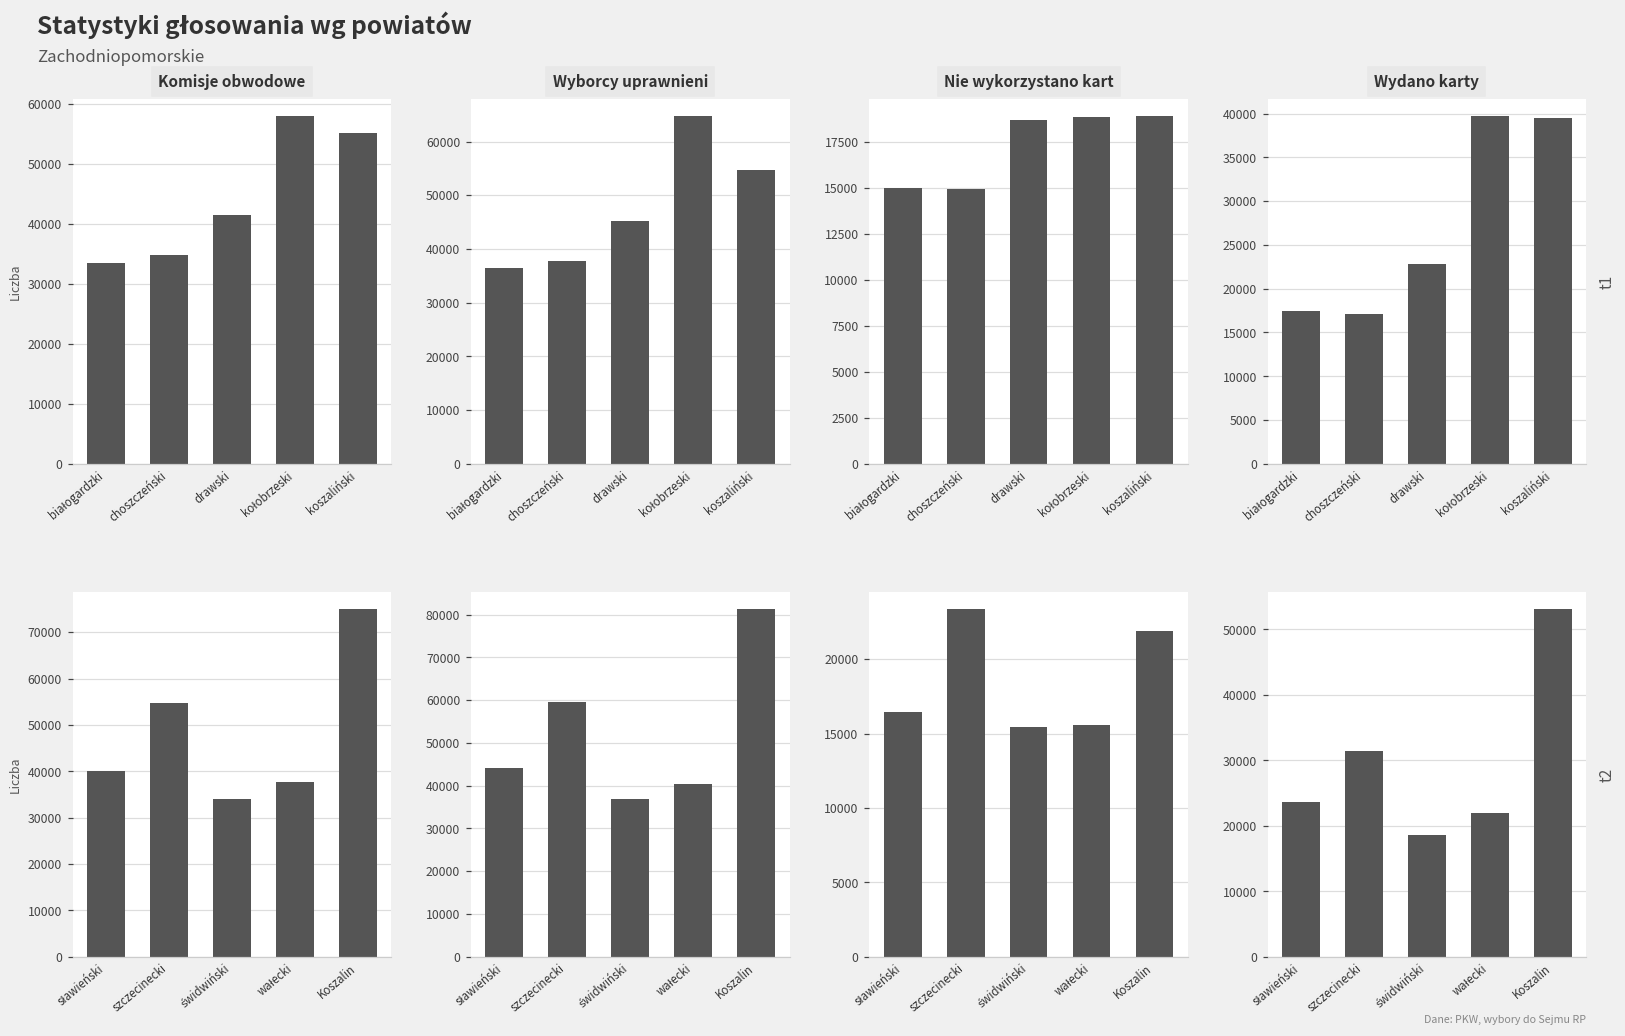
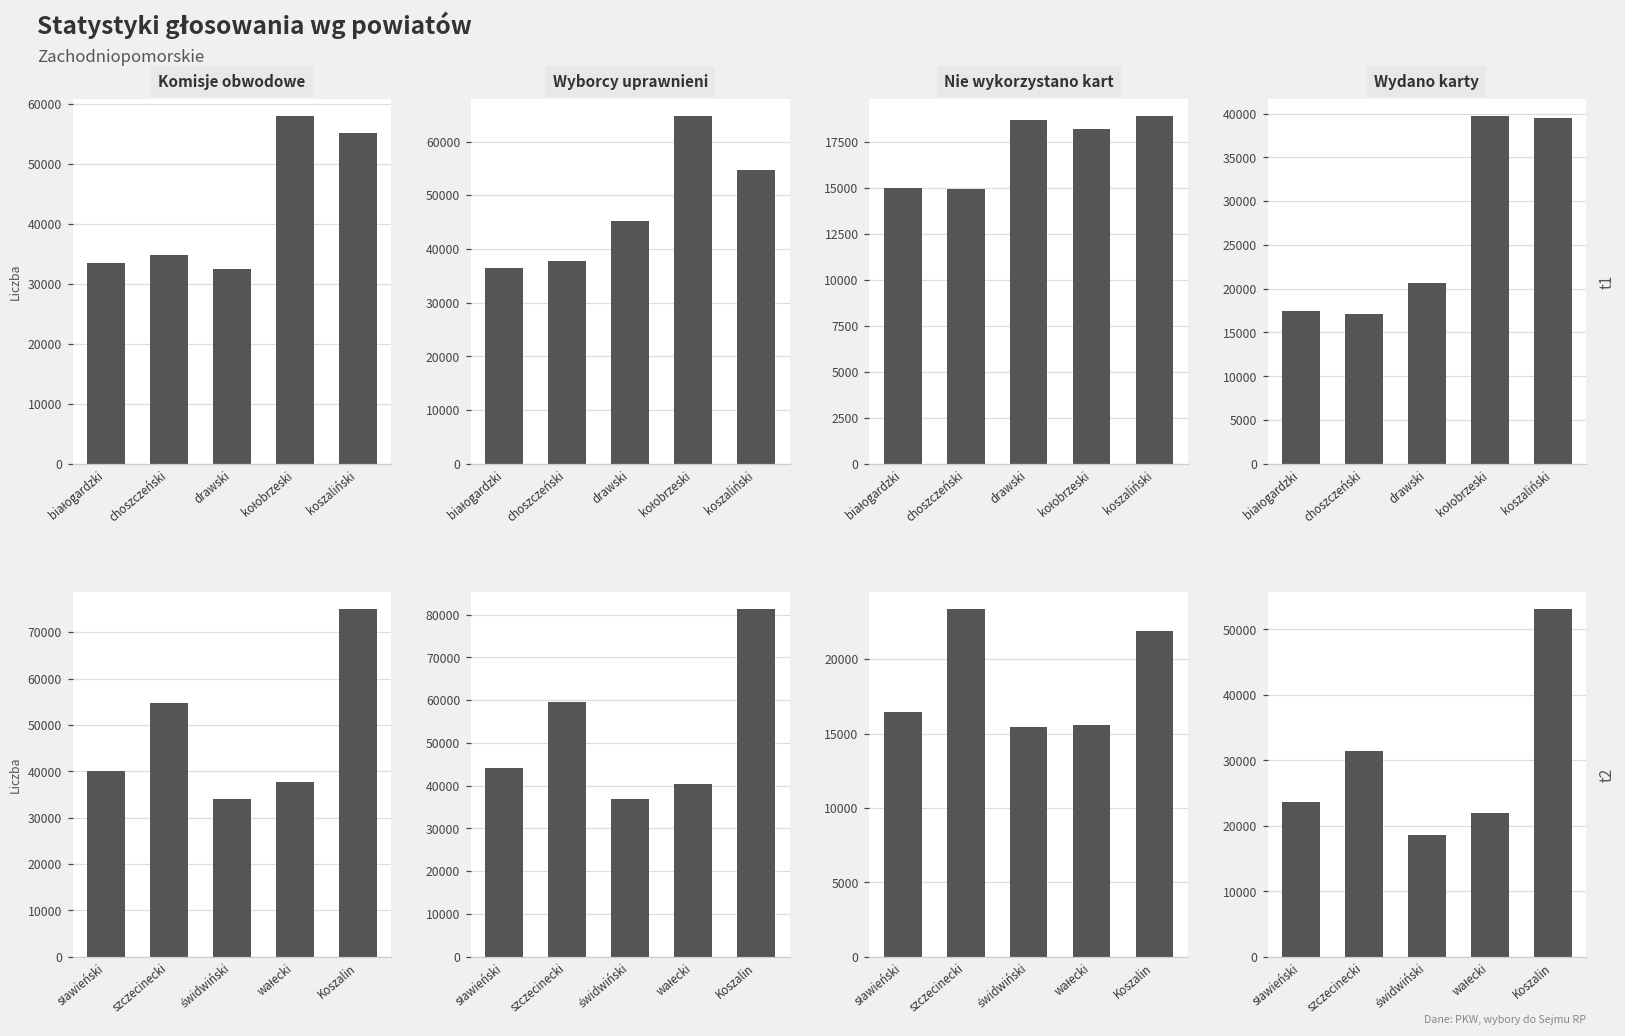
Komisje obwodowe, drawski: 41000 -> 32000
Nie wykorzystano kart, kołobrzeski: 18800 -> 18200
Wydano karty, drawski: 23000 -> 21000
